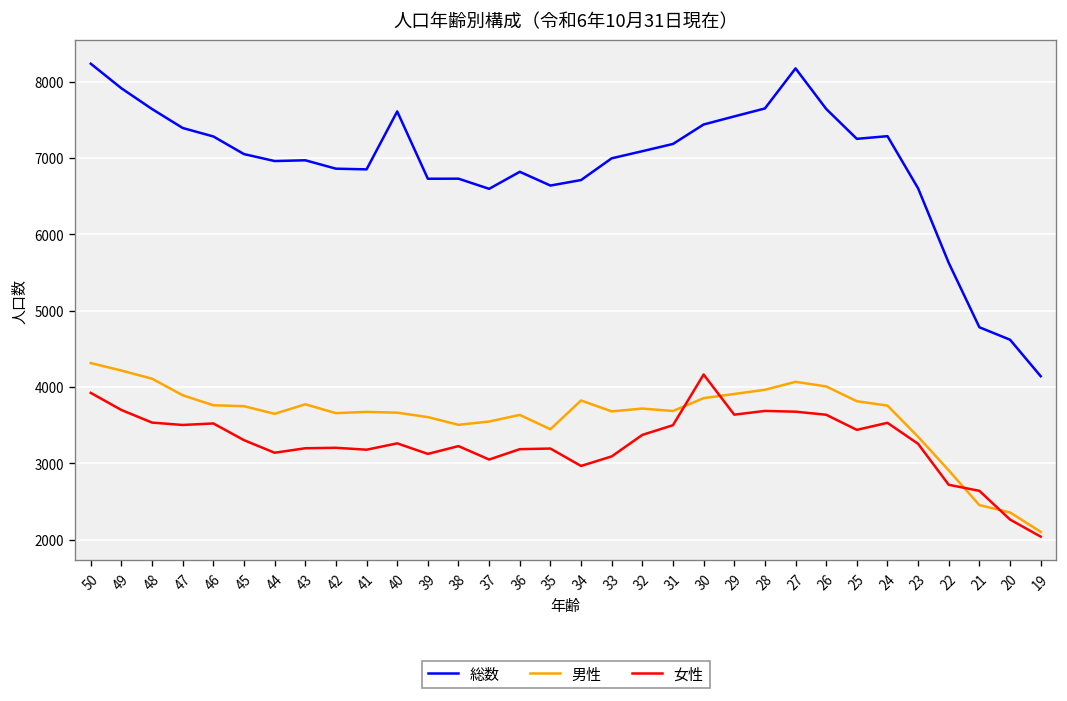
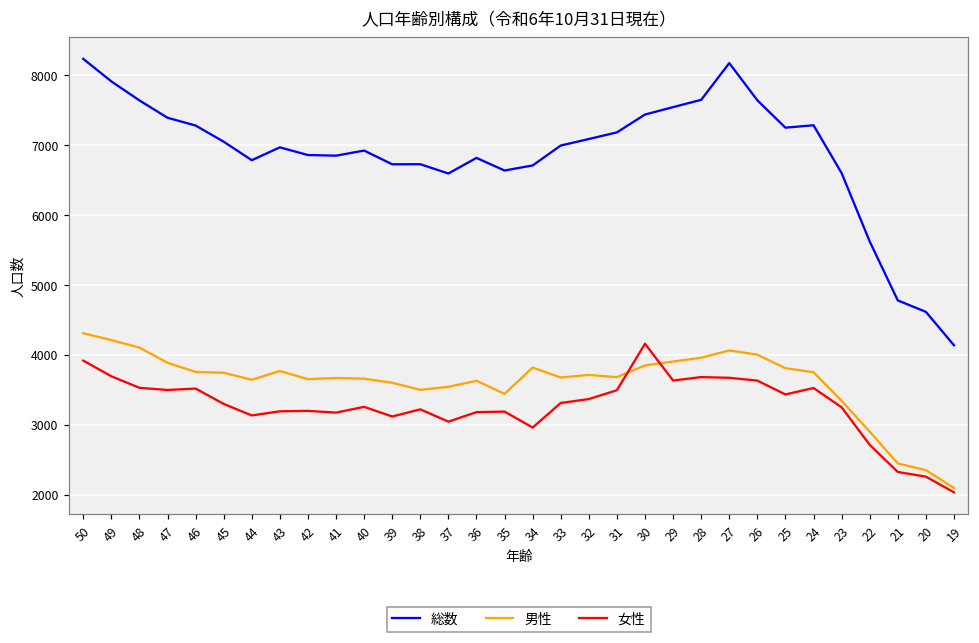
総数, 44: 7000 -> 6800
総数, 40: 7600 -> 6900
女性, 33: 3100 -> 3300
女性, 21: 2600 -> 2300
